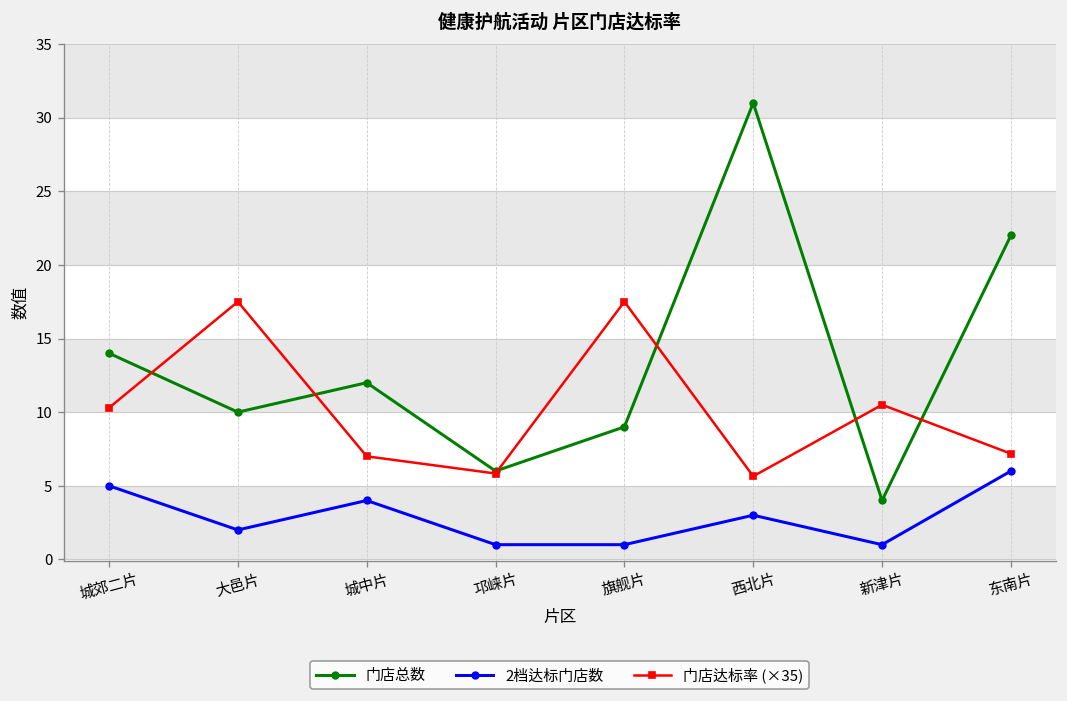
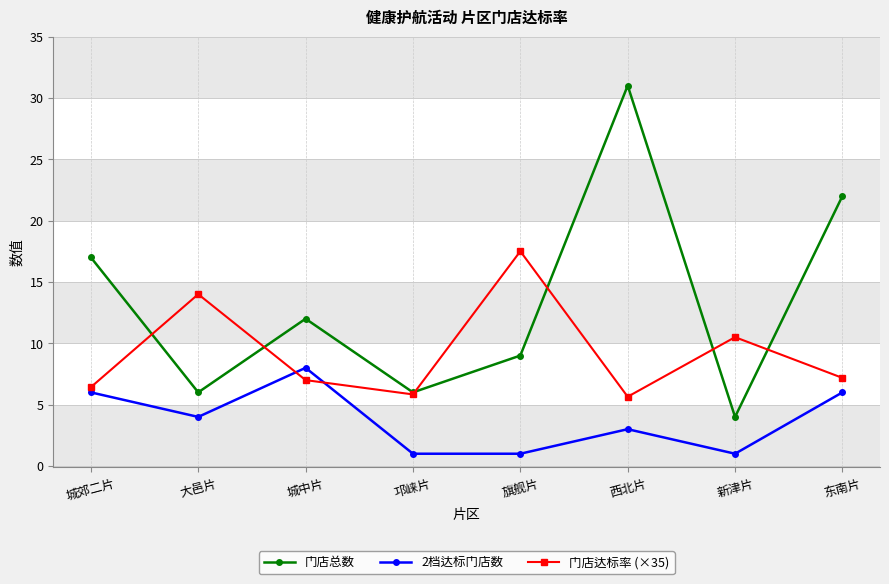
门店总数, 城郊二片: 14 -> 17
2档达标门店数, 城郊二片: 5 -> 6
门店达标率 (×35), 城郊二片: 10.3 -> 6.4
门店总数, 大邑片: 10 -> 6
2档达标门店数, 大邑片: 2 -> 4
门店达标率 (×35), 大邑片: 17.5 -> 14.0
2档达标门店数, 城中片: 4 -> 8
